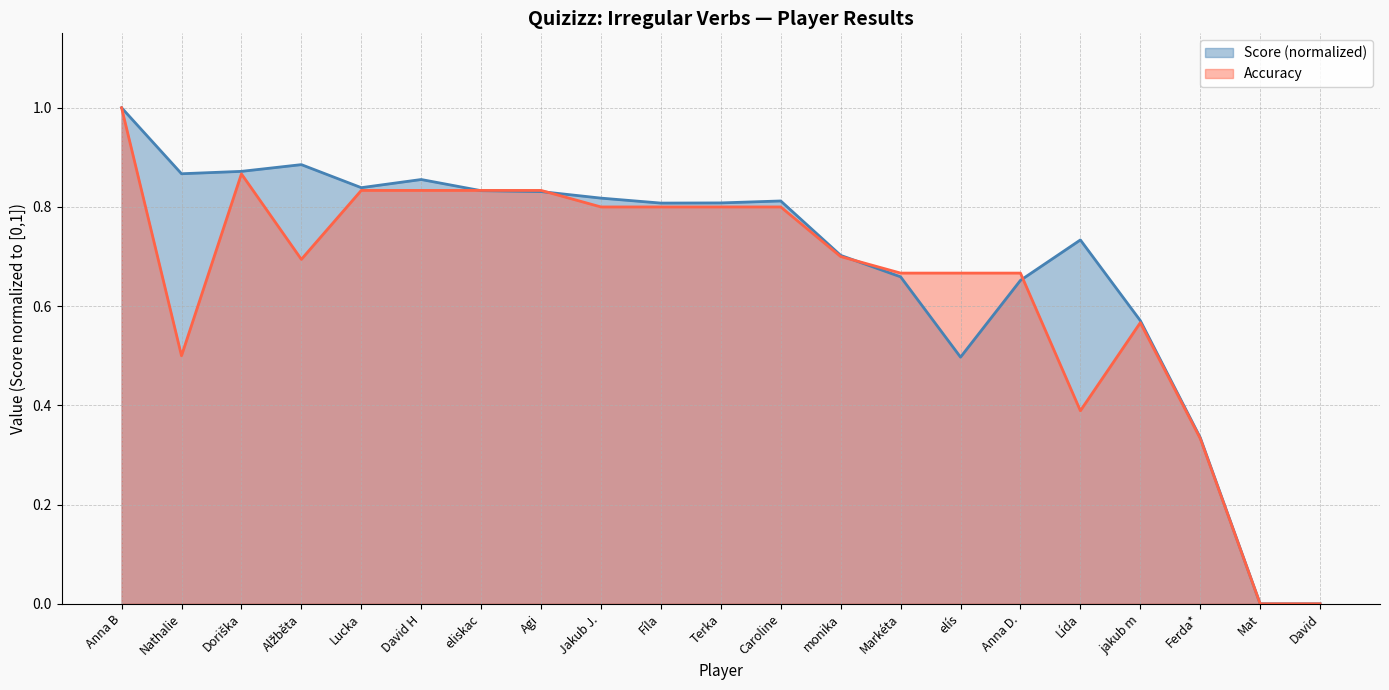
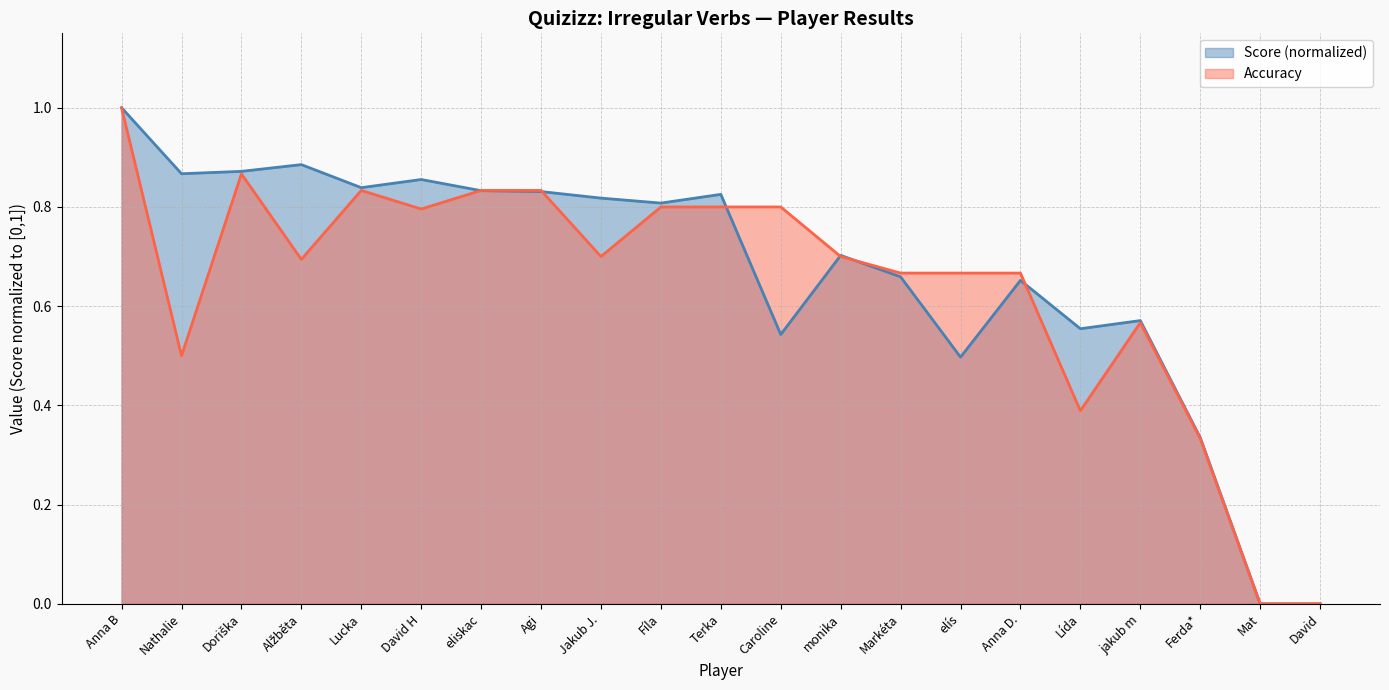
Accuracy, David H: 0.83 -> 0.80
Accuracy, Jakub J.: 0.8 -> 0.7
Score (normalized), Terka: 0.81 -> 0.83
Score (normalized), Caroline: 0.81 -> 0.54
Score (normalized), Lída: 0.73 -> 0.55
